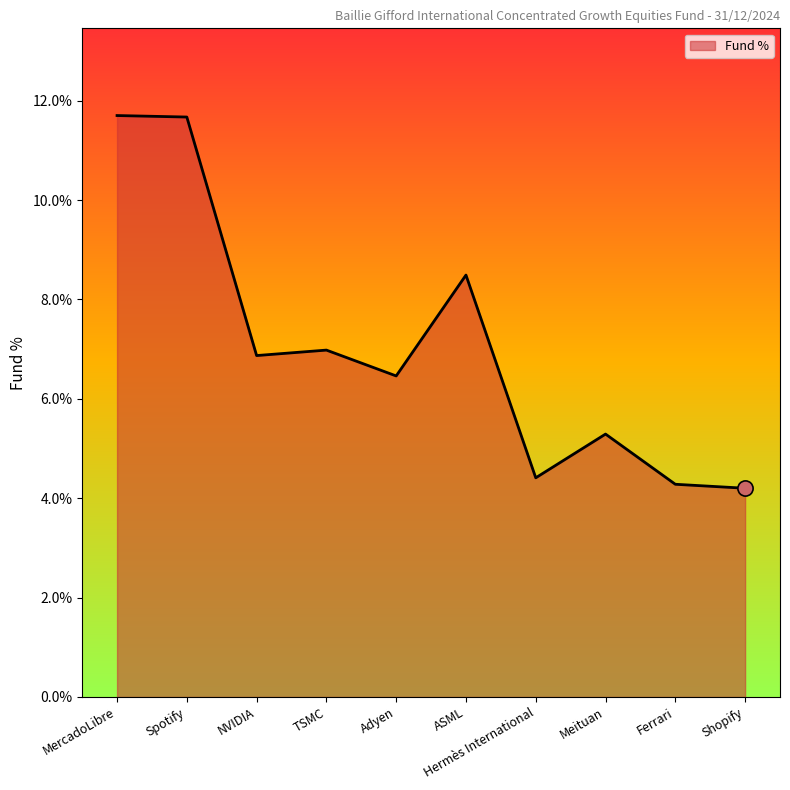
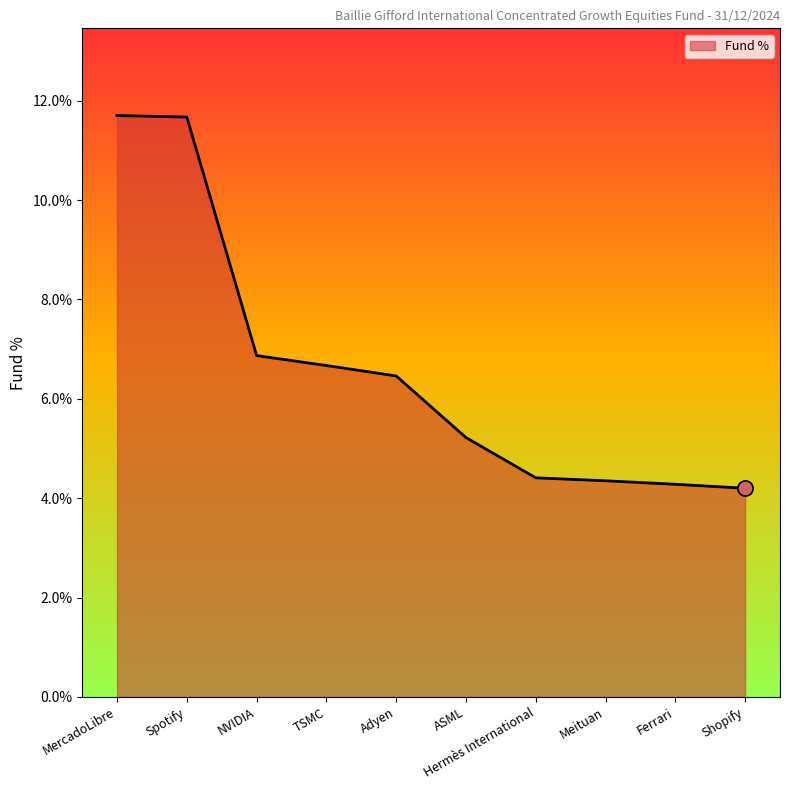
Fund %, TSMC: 7.0% -> 6.7%
Fund %, ASML: 8.5% -> 5.2%
Fund %, Meituan: 5.3% -> 4.4%
